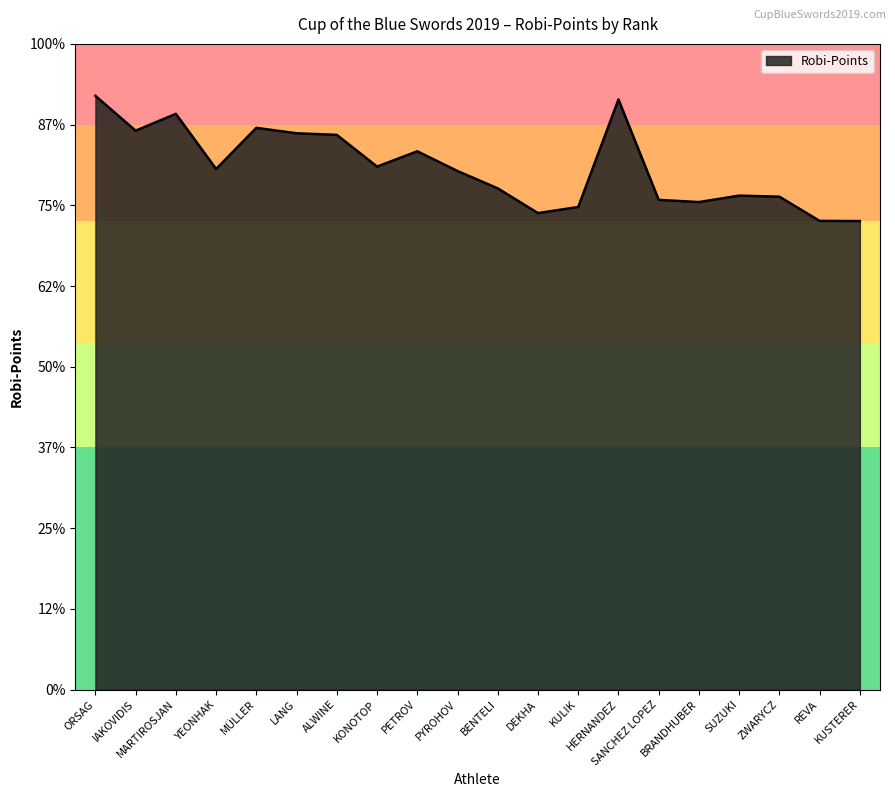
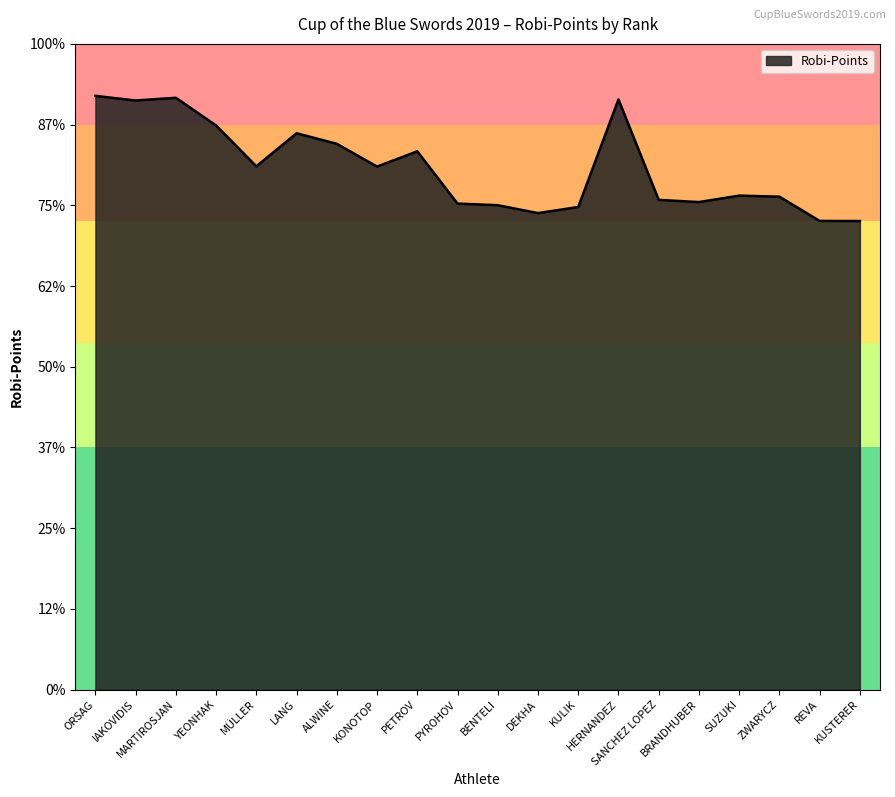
IAKOVIDIS: 87% -> 91%
MARTIROSJAN: 89% -> 92%
YEONHAK: 81% -> 87%
MÜLLER: 87% -> 81%
ALWINE: 86% -> 85%
PYROHOV: 80% -> 75%
BENTELI: 78% -> 75%
